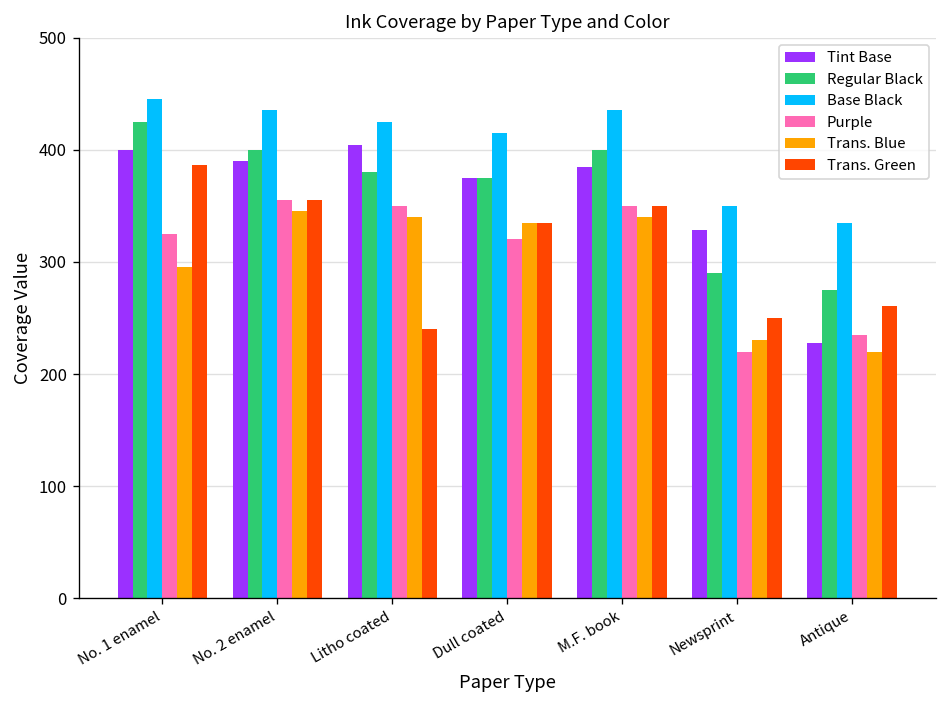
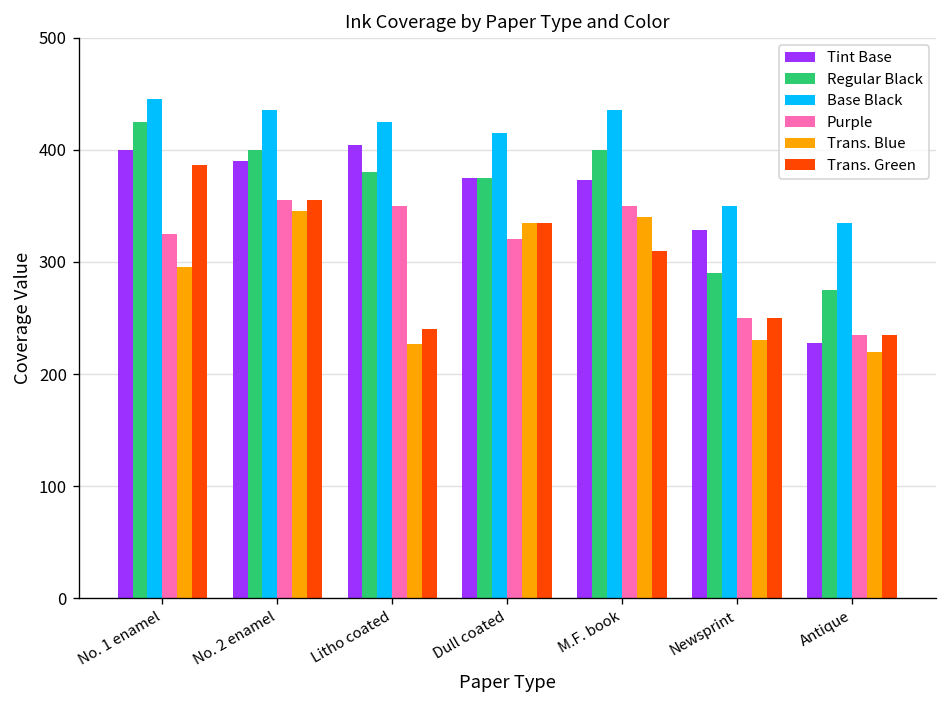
Trans. Blue, Litho coated: 340 -> 230
Tint Base, M.F. book: 390 -> 370
Trans. Green, M.F. book: 350 -> 310
Purple, Newsprint: 220 -> 250
Trans. Green, Antique: 260 -> 240
